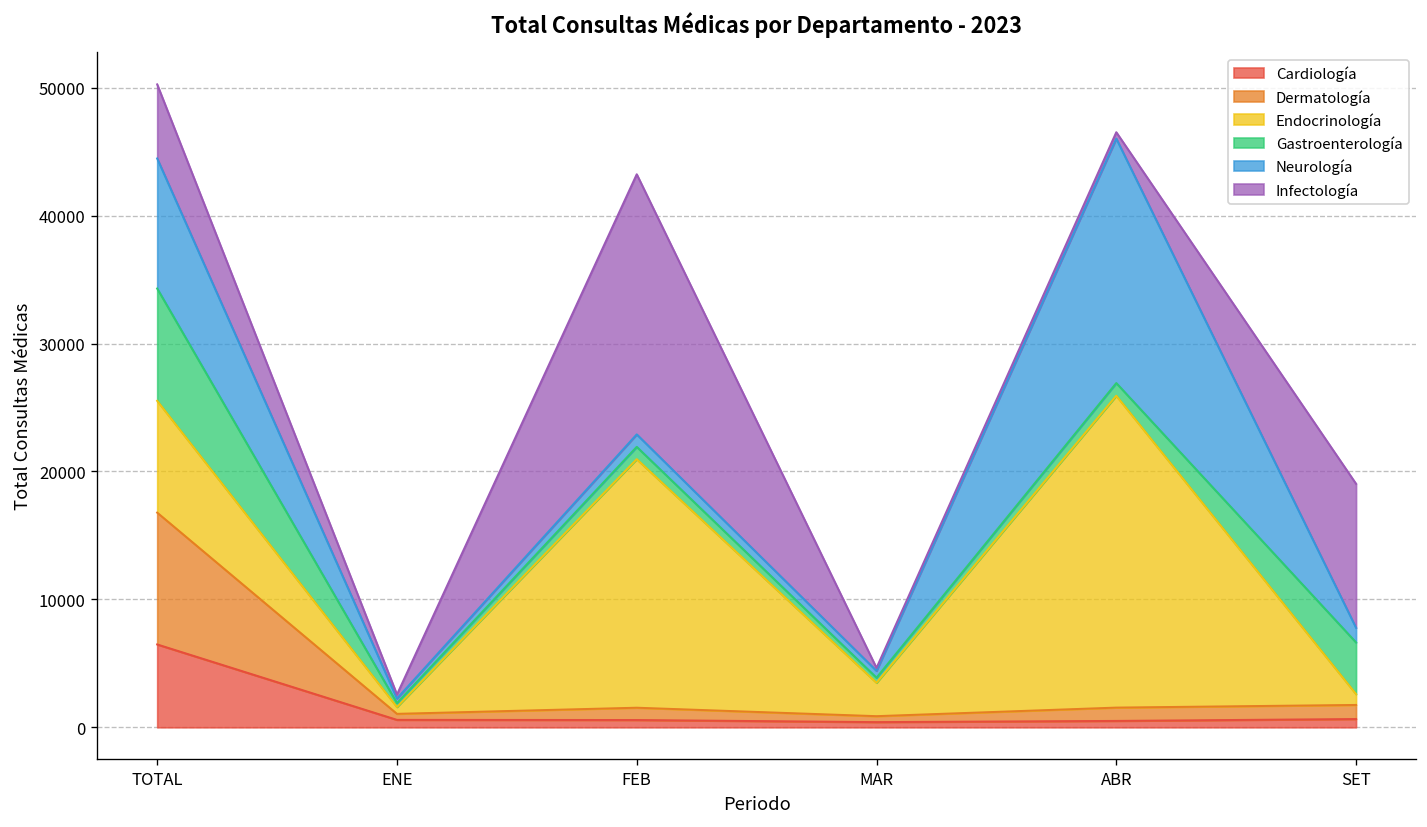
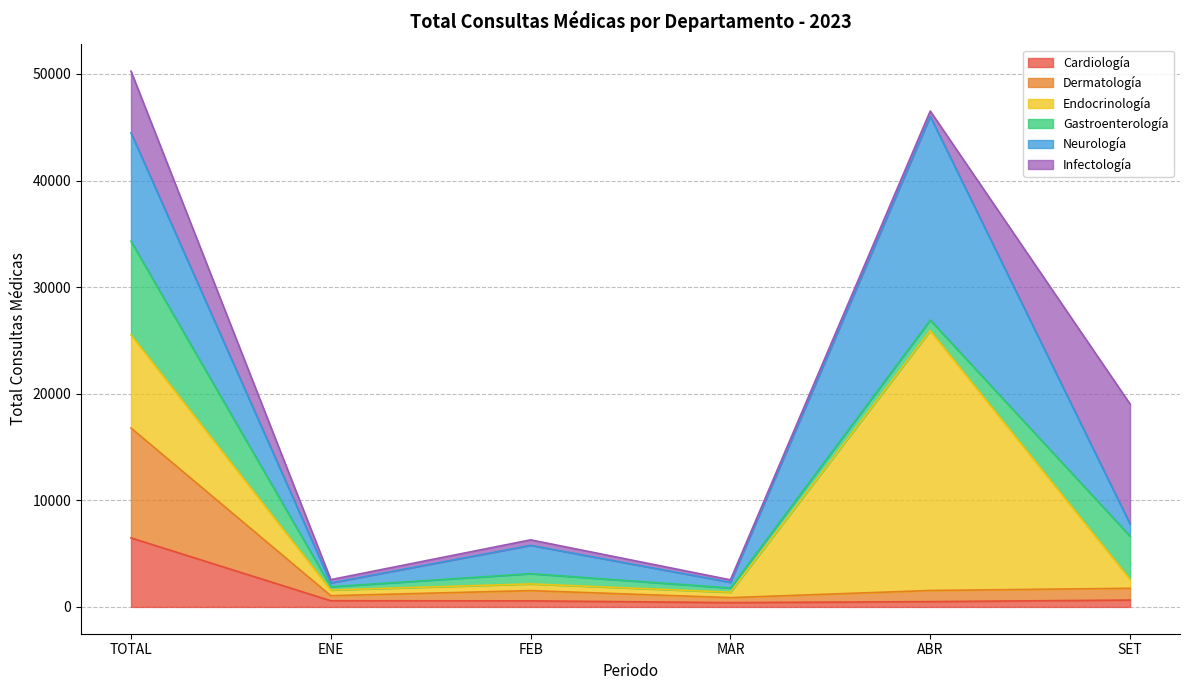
Endocrinología, FEB: 19400 -> 600
Neurología, FEB: 1000 -> 2700
Infectología, FEB: 20300 -> 500
Endocrinología, MAR: 2600 -> 500
